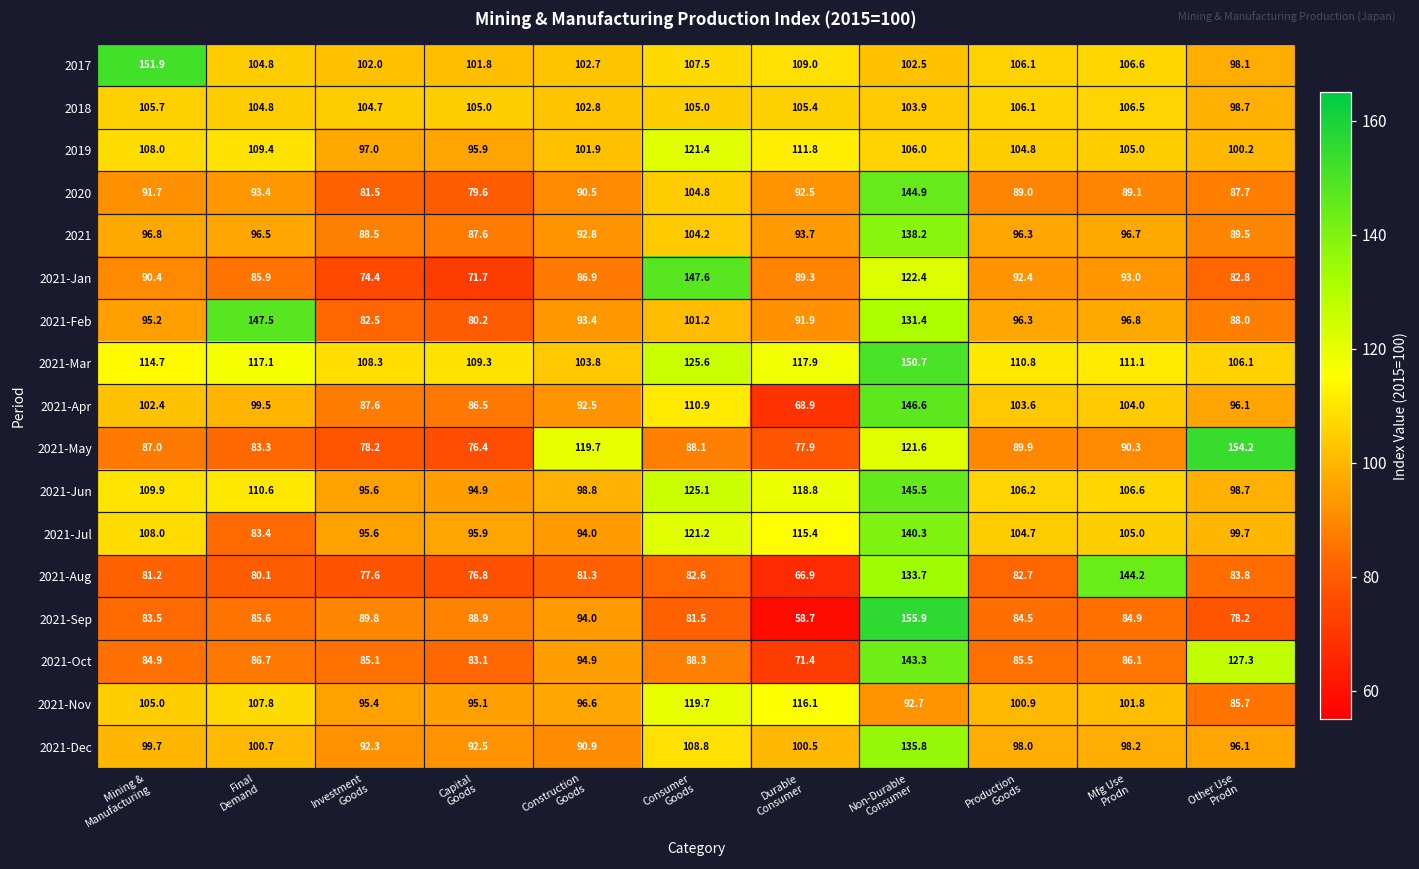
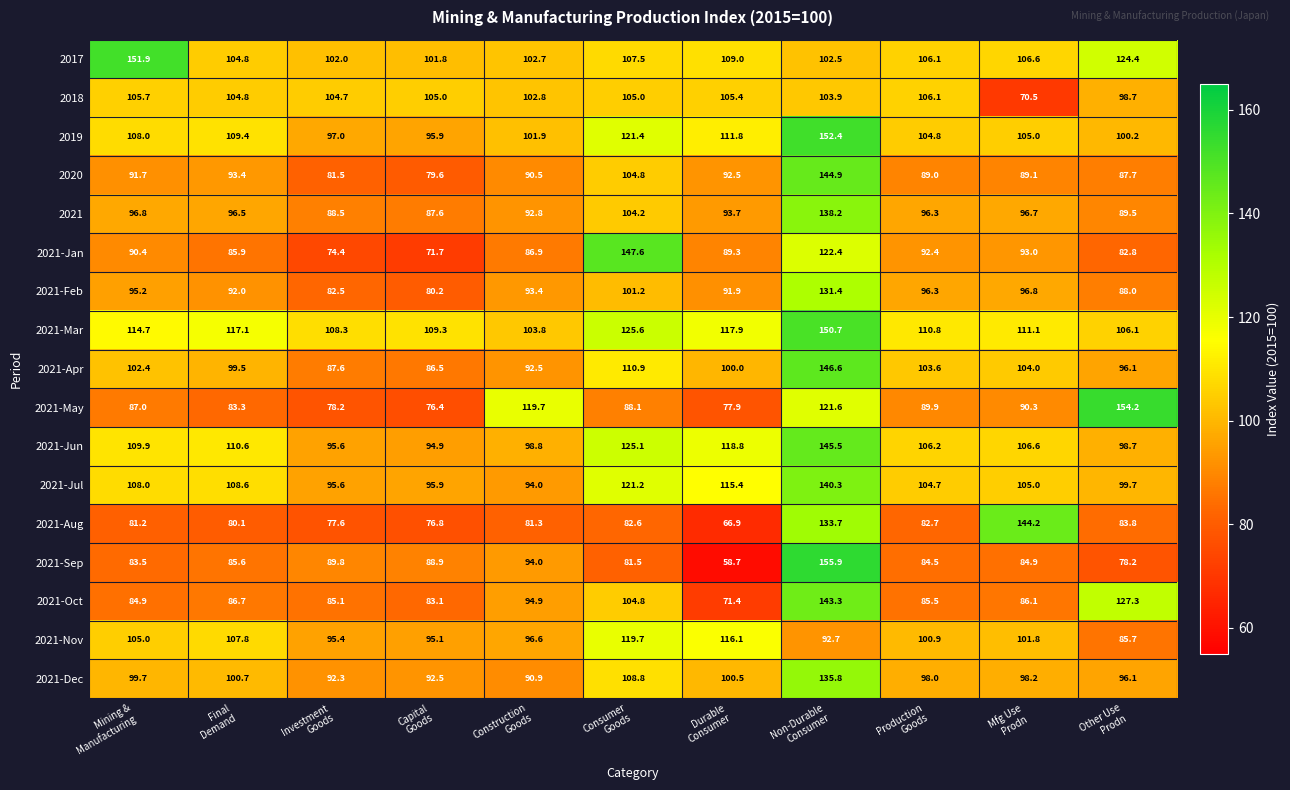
2017, Other Use Prodn: 98.1 -> 124.4
2018, Mfg Use Prodn: 106.5 -> 70.5
2019, Non-Durable Consumer: 106.0 -> 152.4
2021-Feb, Final Demand: 147.5 -> 92.0
2021-Apr, Durable Consumer: 68.9 -> 100.0
2021-Jul, Final Demand: 83.4 -> 108.6
2021-Oct, Consumer Goods: 88.3 -> 104.8
